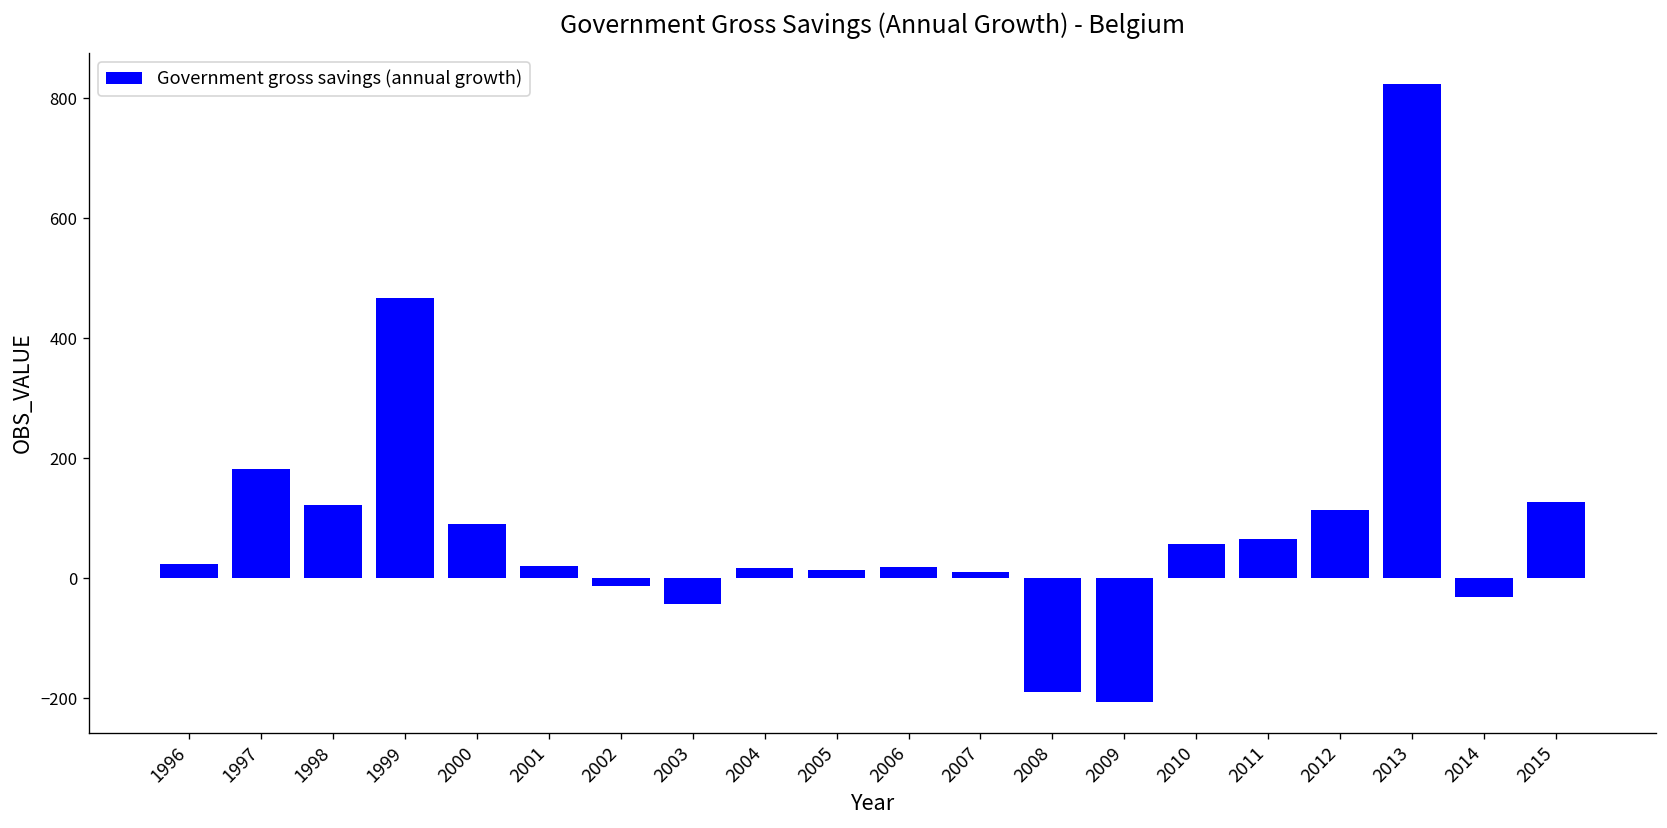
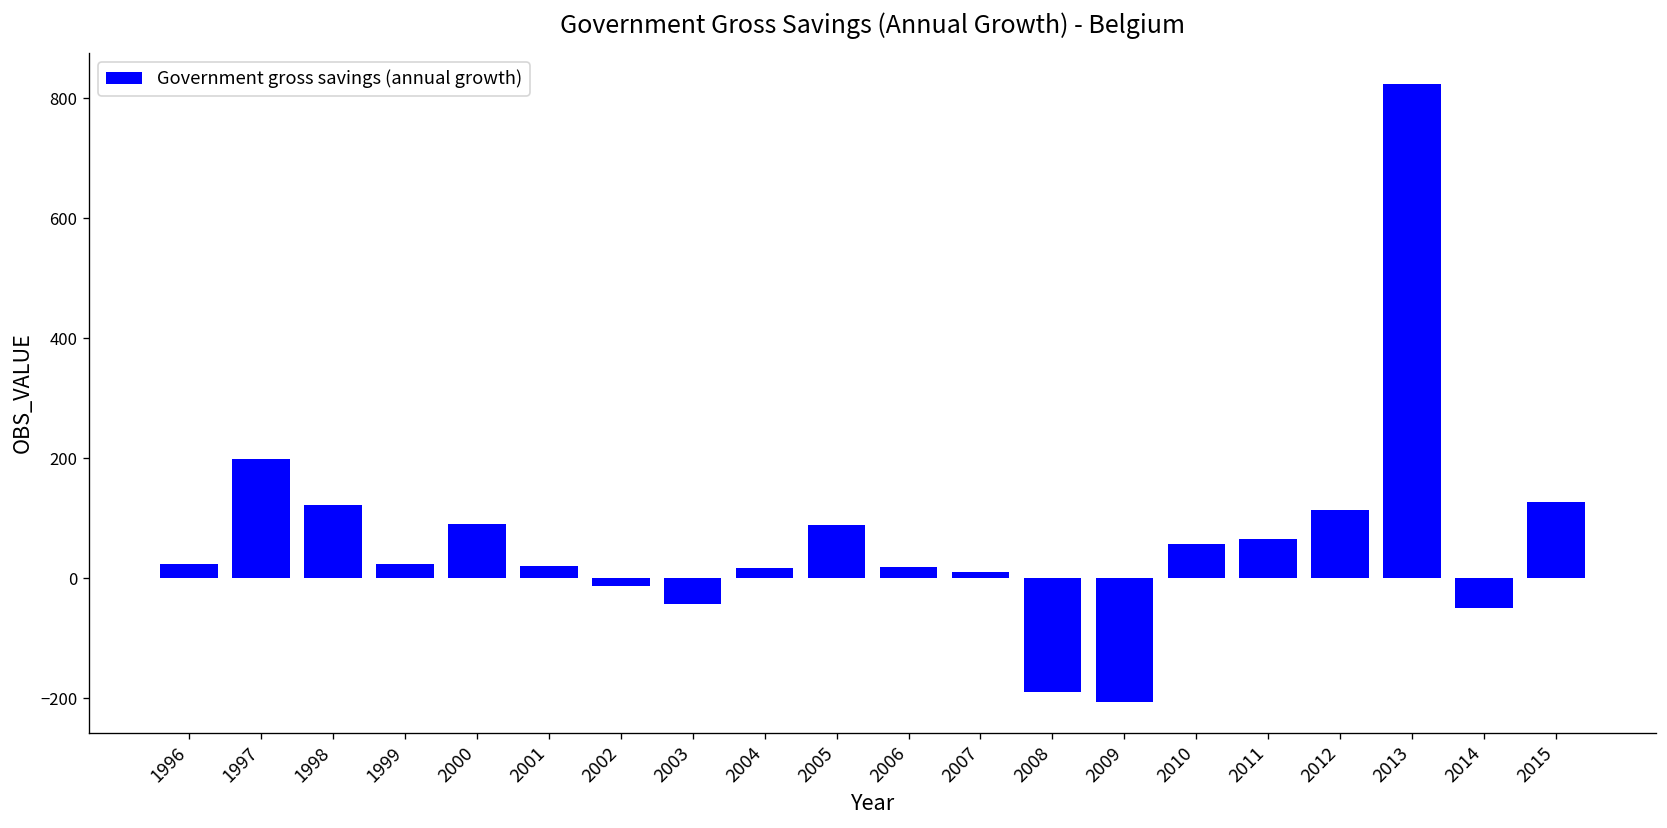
1997: 180 -> 200
1999: 470 -> 20
2005: 10 -> 90
2014: -30 -> -50
